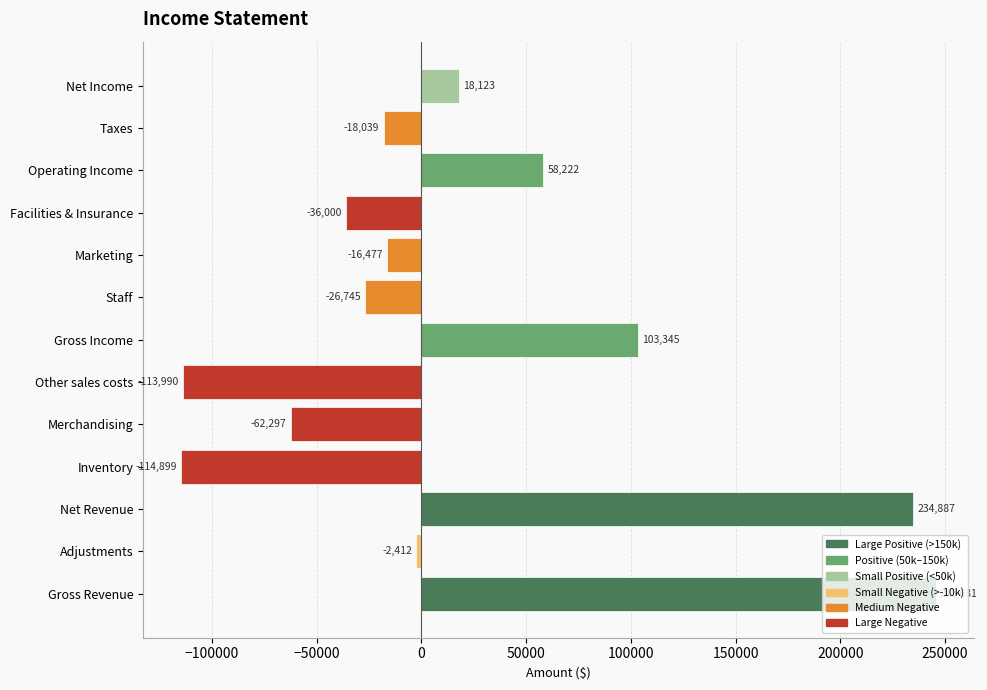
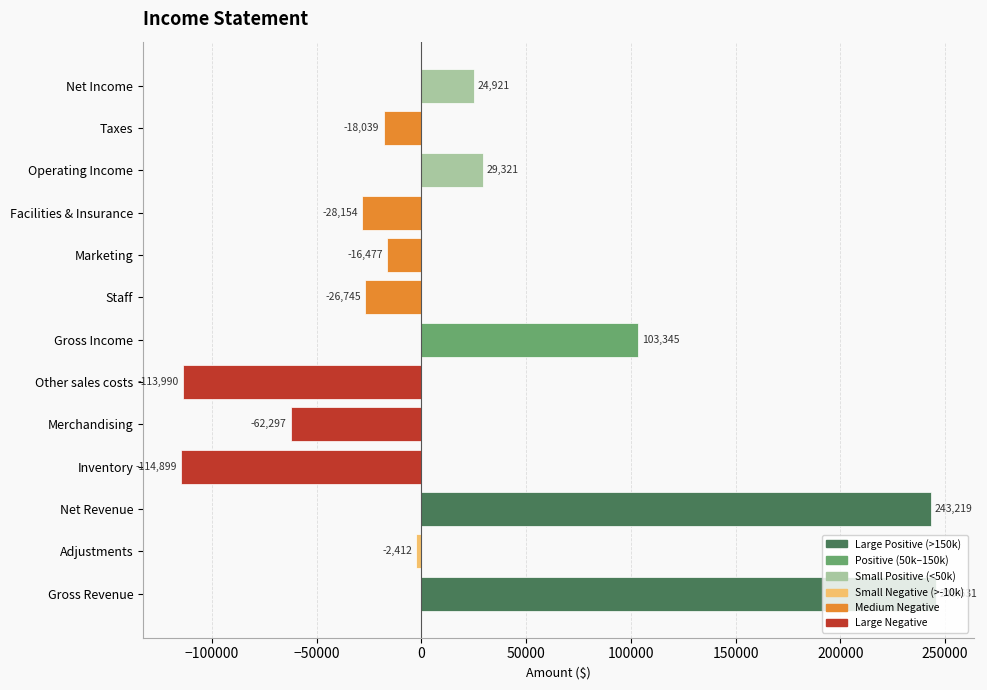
Net Income: 18,123 -> 24,921
Operating Income: 58,222 -> 29,321
Facilities & Insurance: -36,000 -> -28,154
Net Revenue: 234,887 -> 243,219
